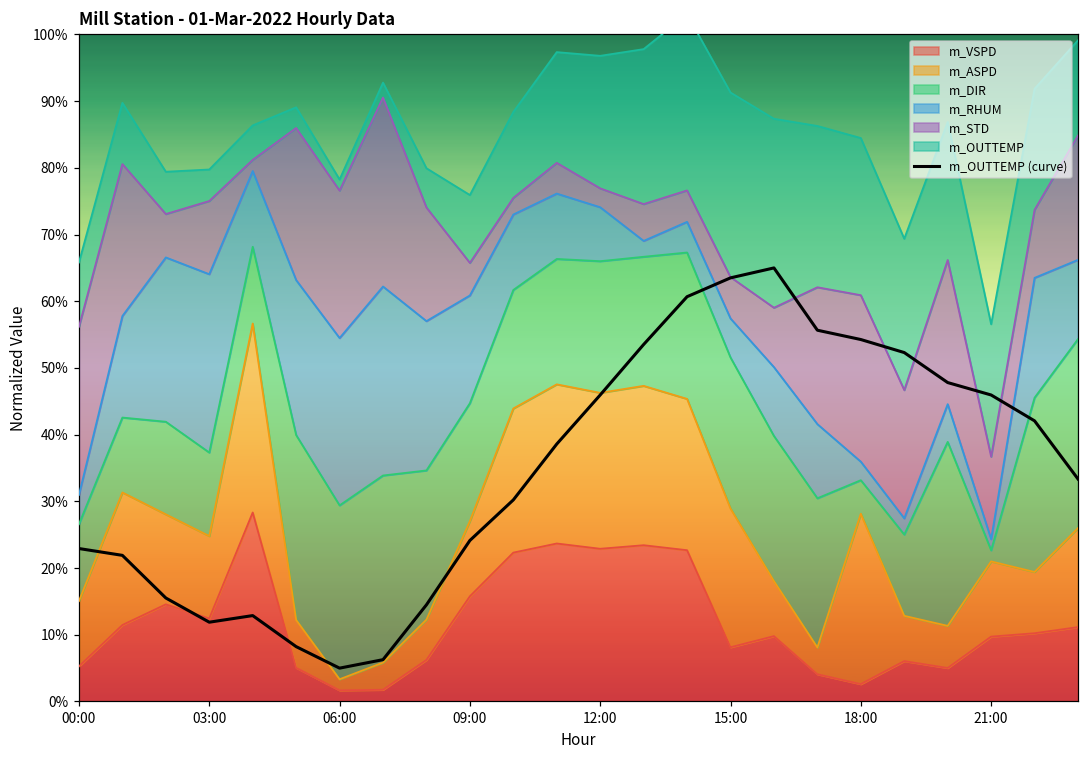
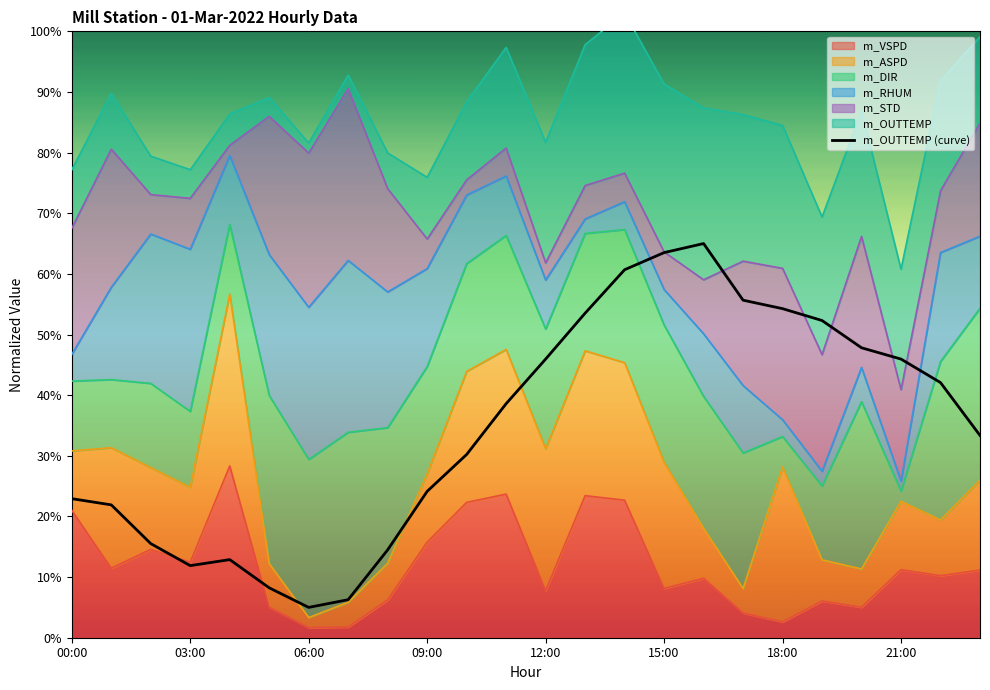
m_VSPD, 00:00: 5% -> 21%
m_STD, 00:00: 25% -> 21%
m_STD, 03:00: 11% -> 8%
m_STD, 06:00: 22% -> 25%
m_VSPD, 12:00: 23% -> 8%
m_VSPD, 21:00: 10% -> 11%
m_STD, 21:00: 12% -> 15%
